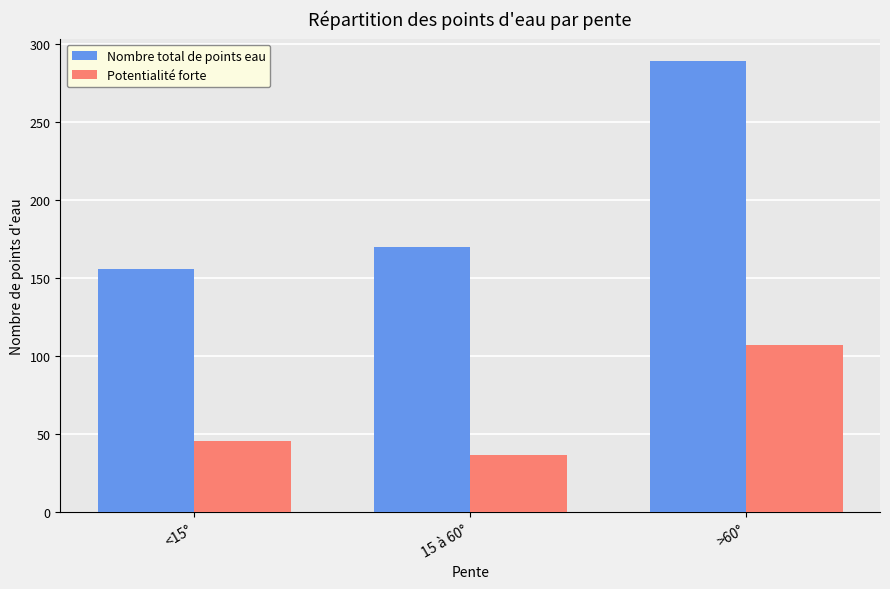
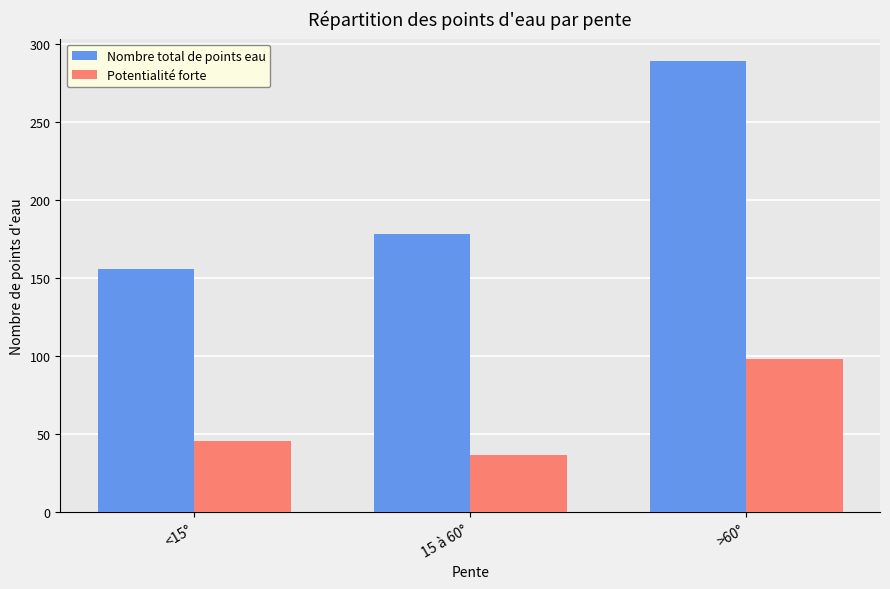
Nombre total de points eau, 15 à 60°: 170 -> 178
Potentialité forte, >60°: 107 -> 98
